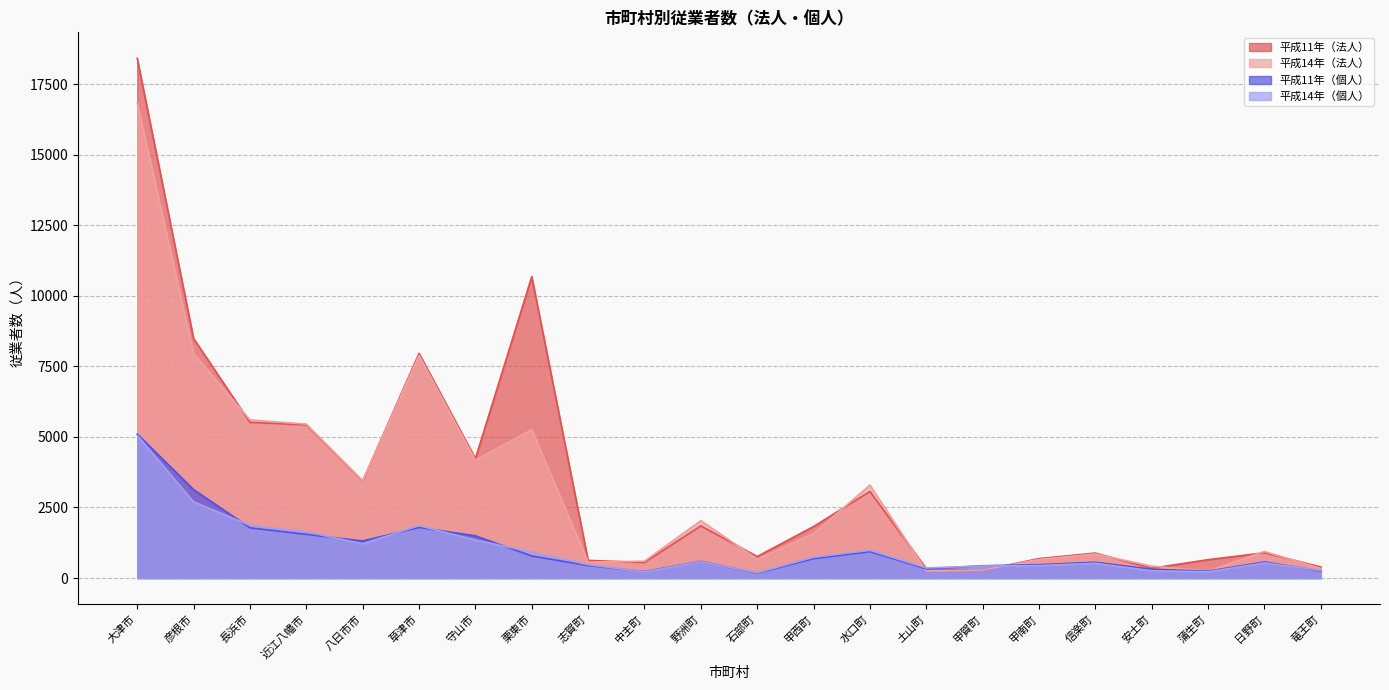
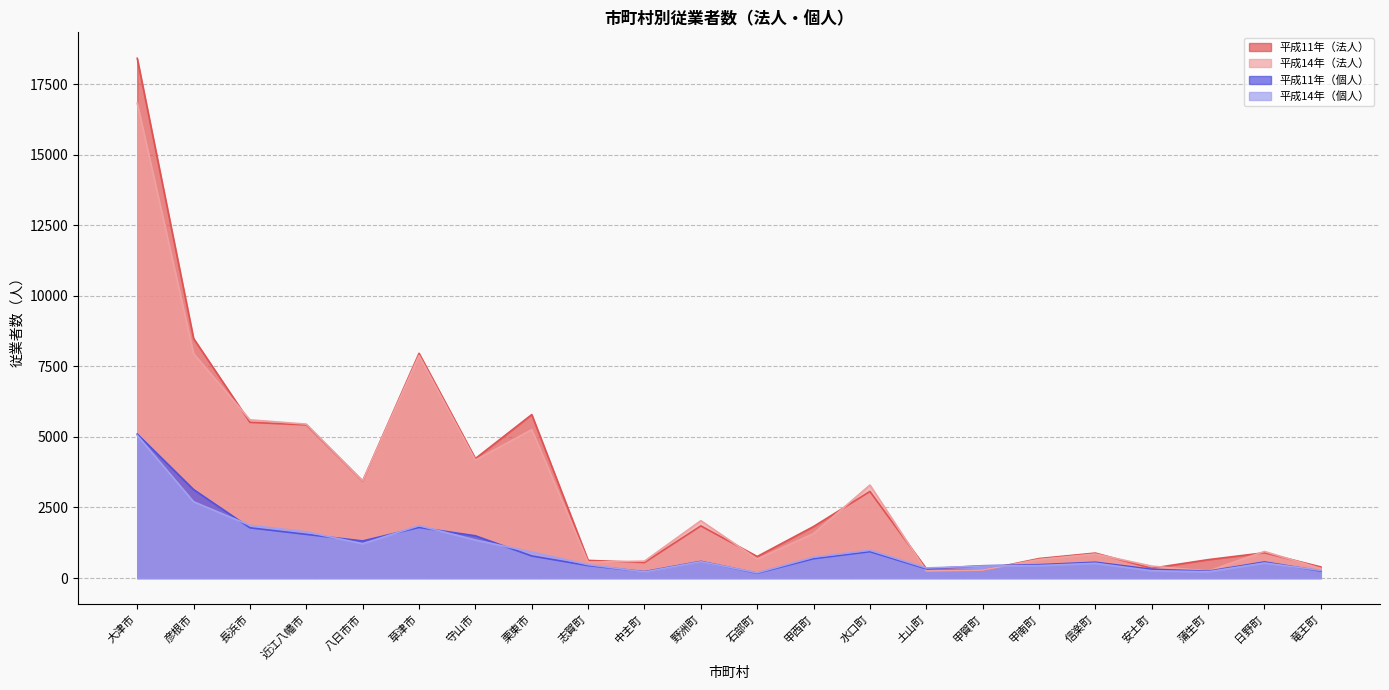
平成11年（法人）, 栗東市: 10700 -> 5800
